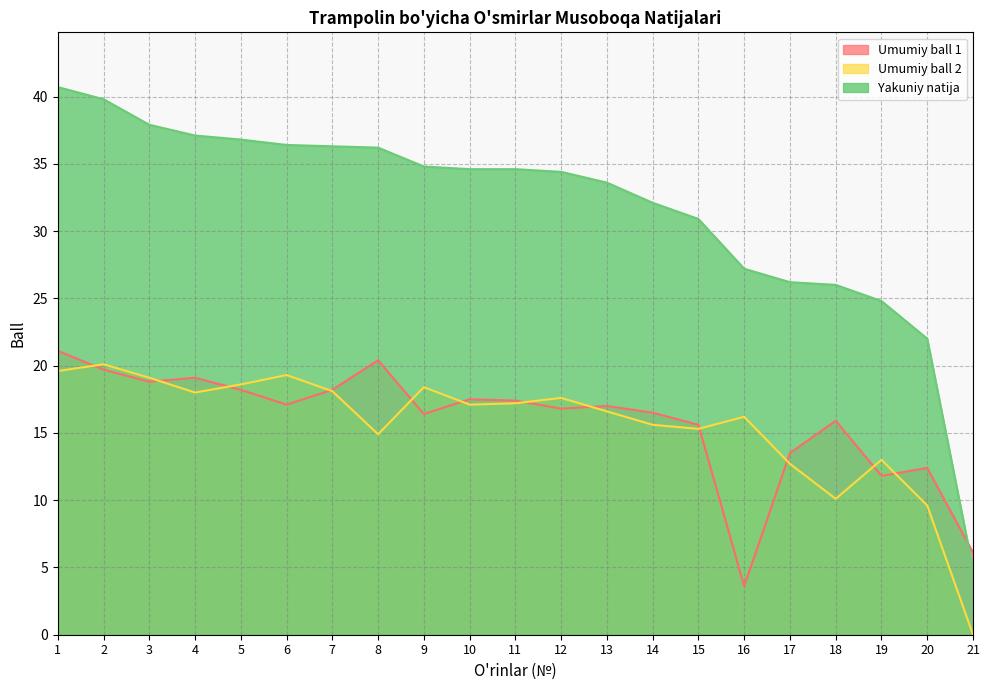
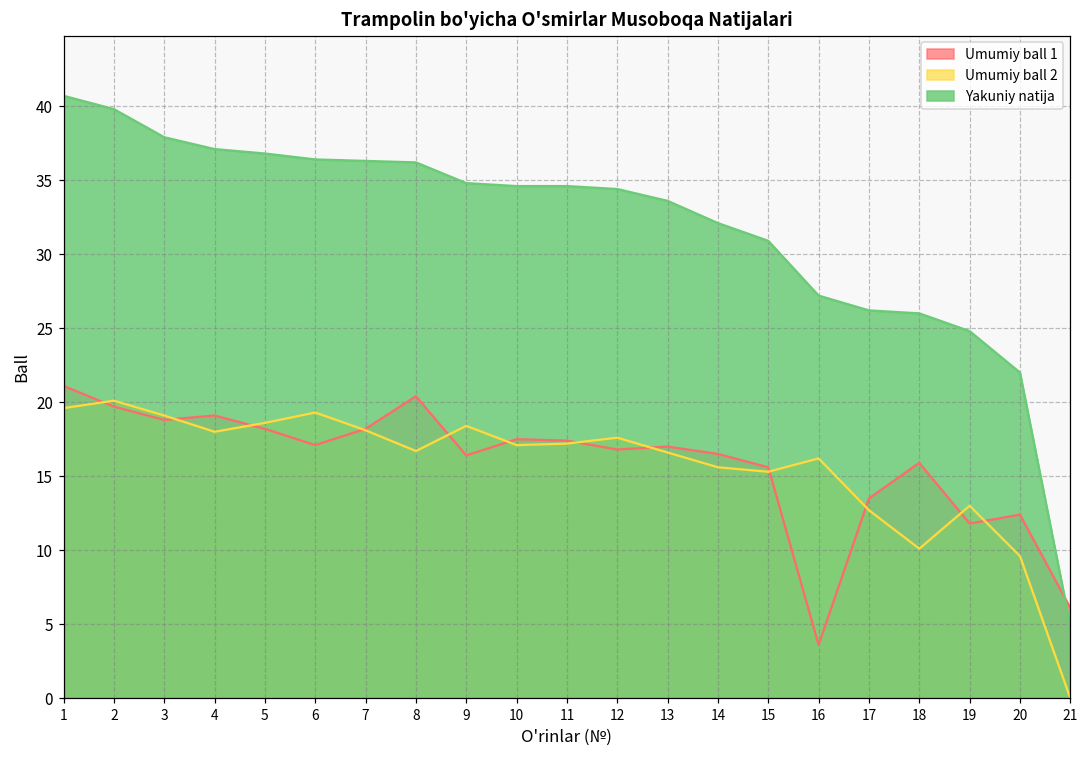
Umumiy ball 2, 8: 14.9 -> 16.7
